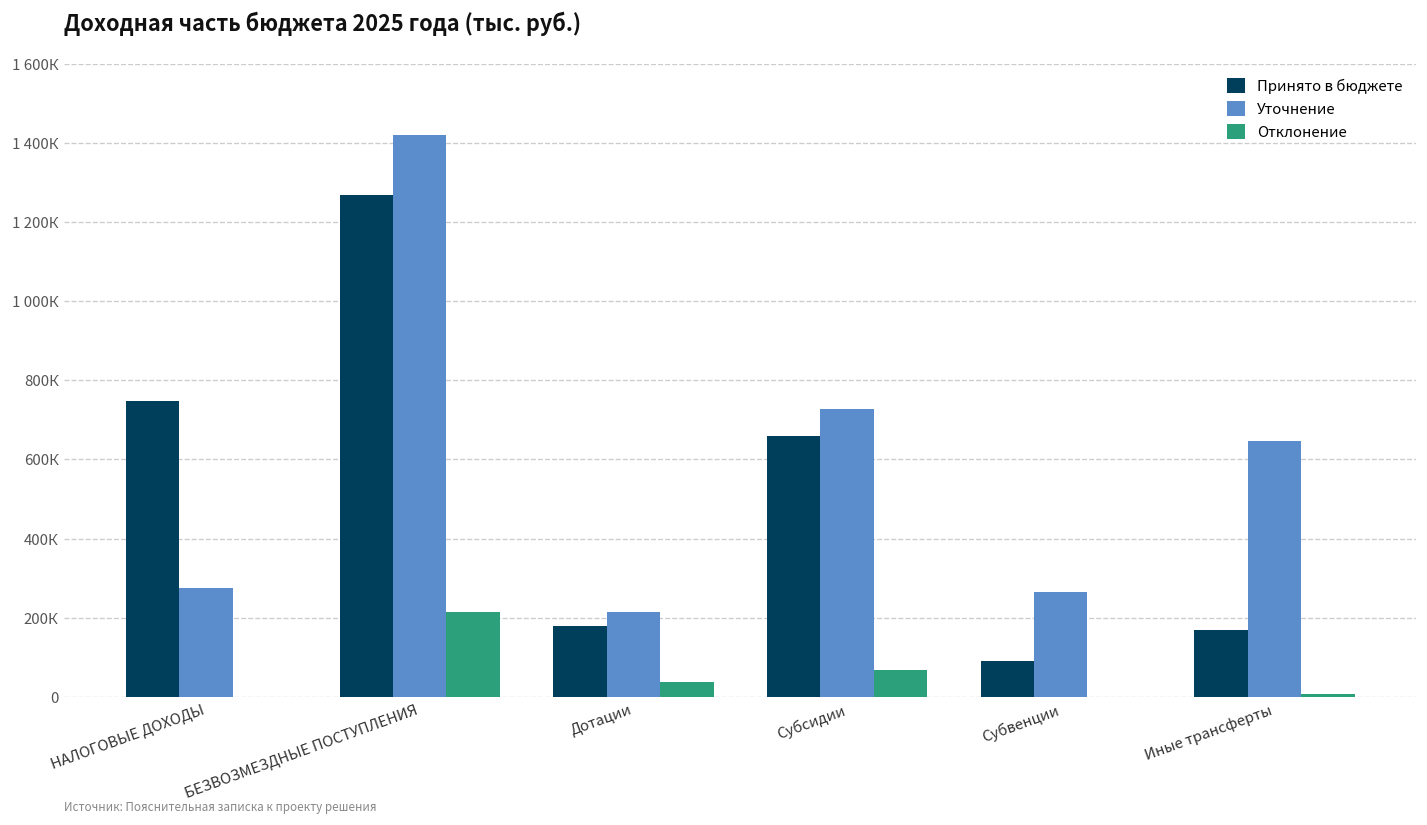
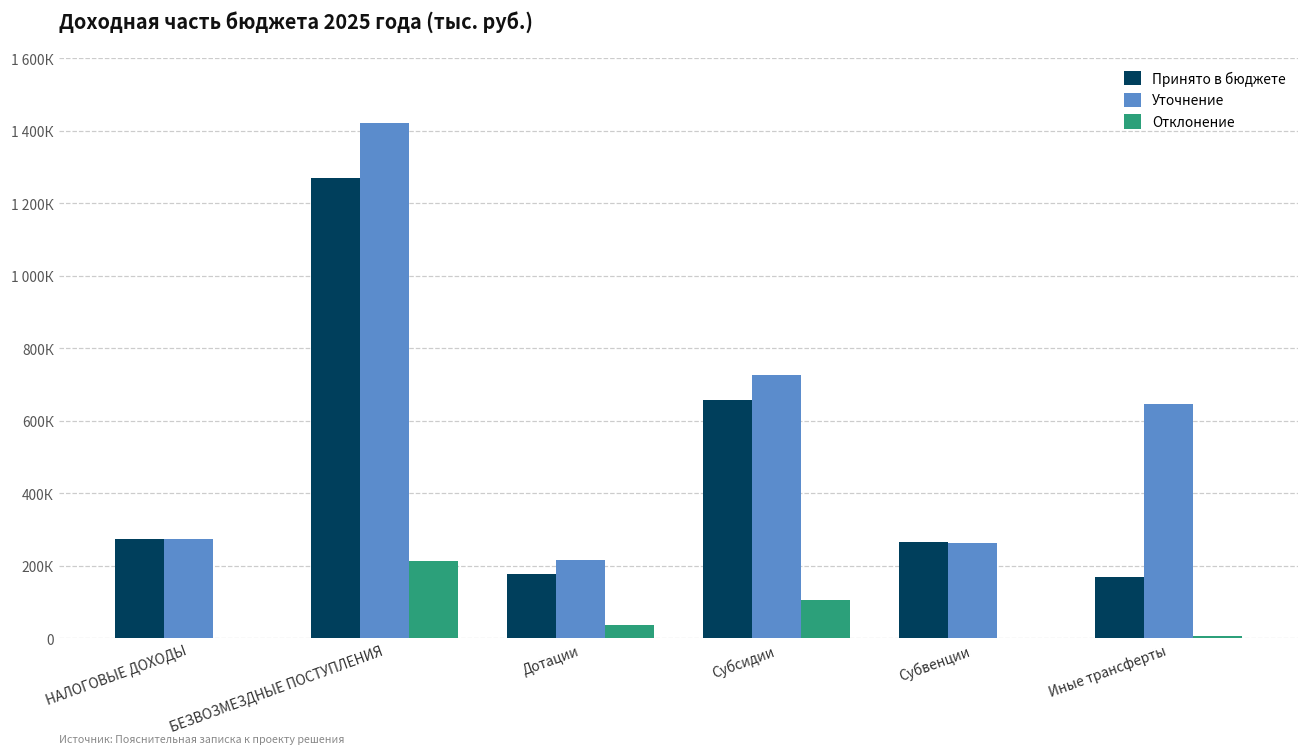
Принято в бюджете, НАЛОГОВЫЕ ДОХОДЫ: 750К -> 270К
Отклонение, Субсидии: 70К -> 100К
Принято в бюджете, Субвенции: 90К -> 270К
